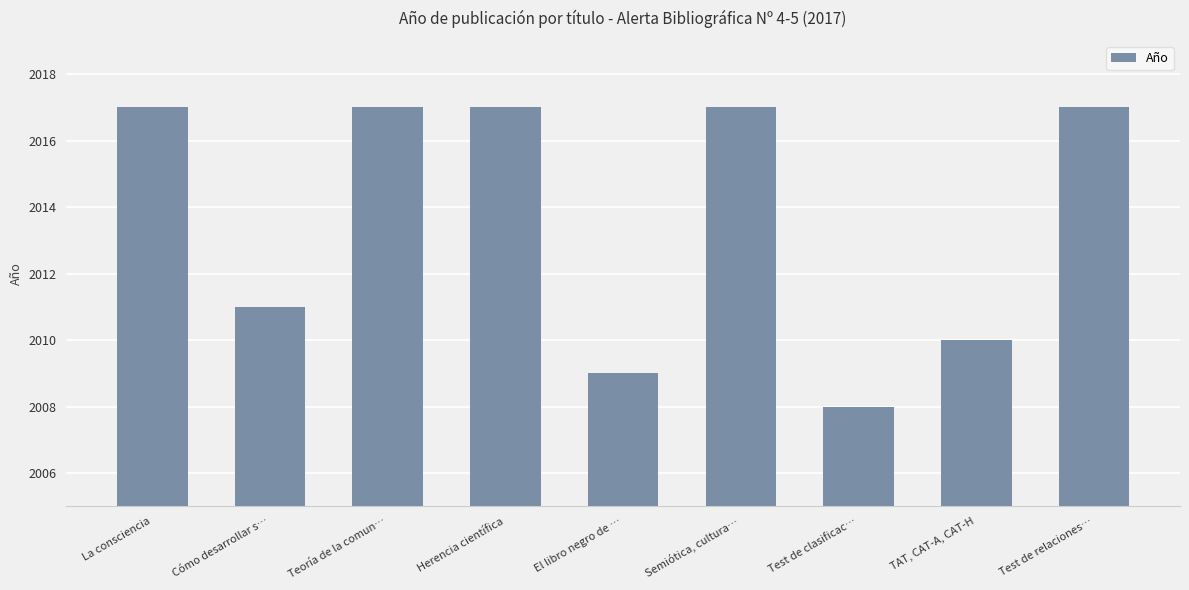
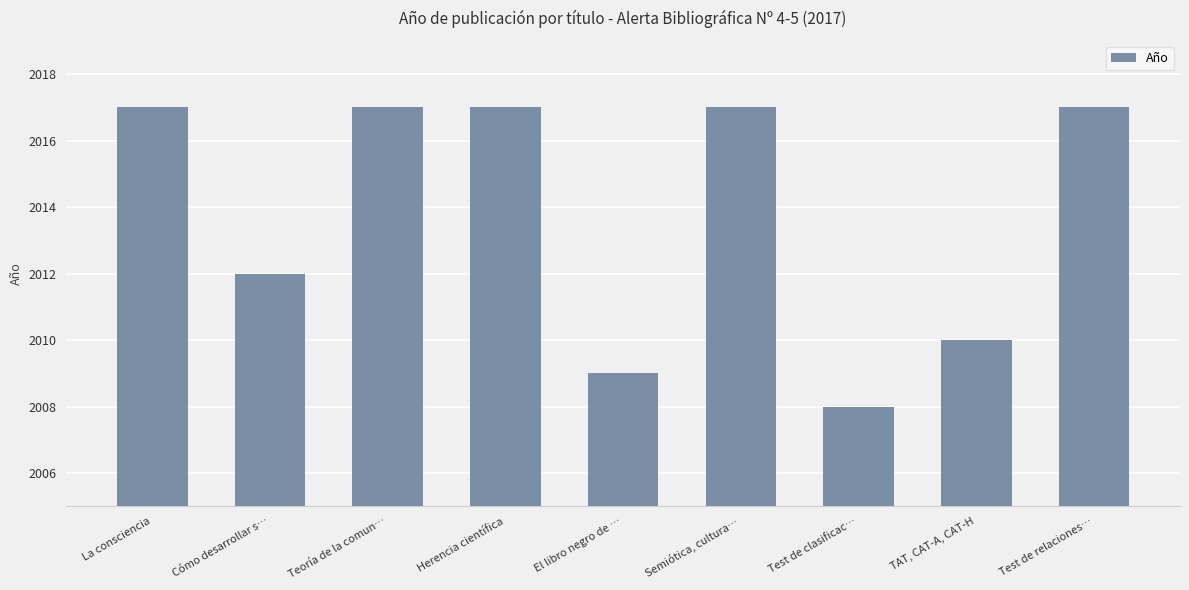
Cómo desarrollar s…: 2011 -> 2012
